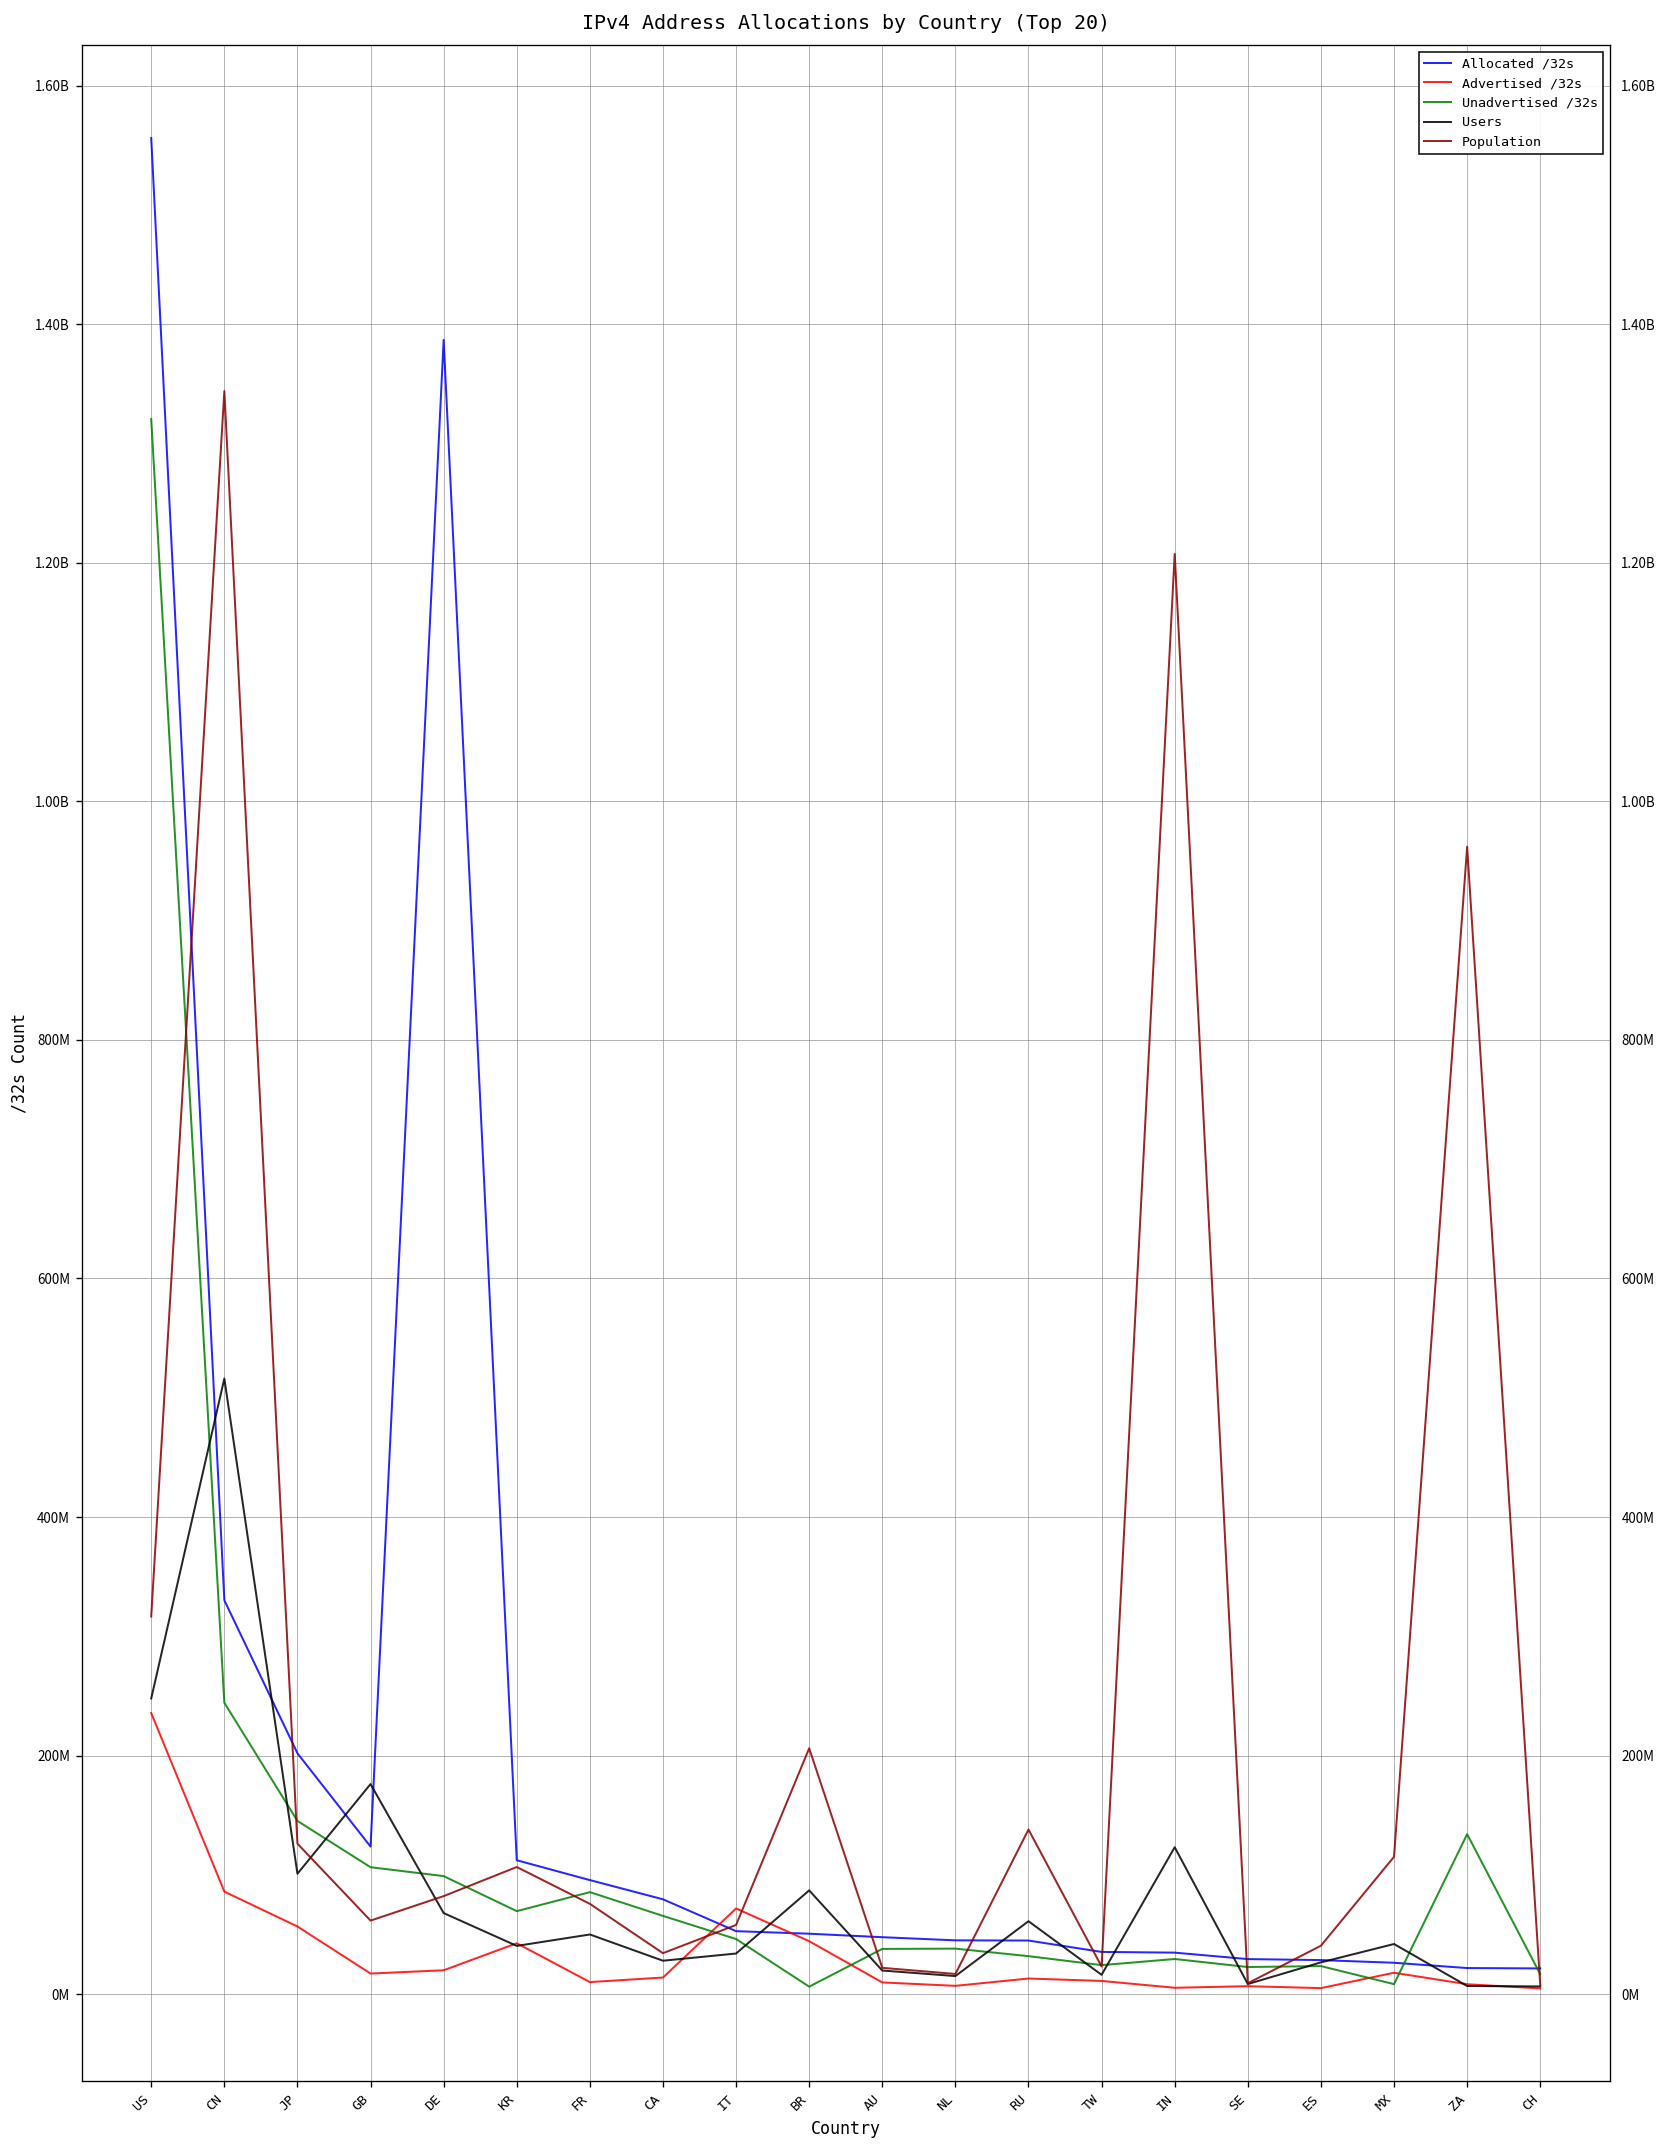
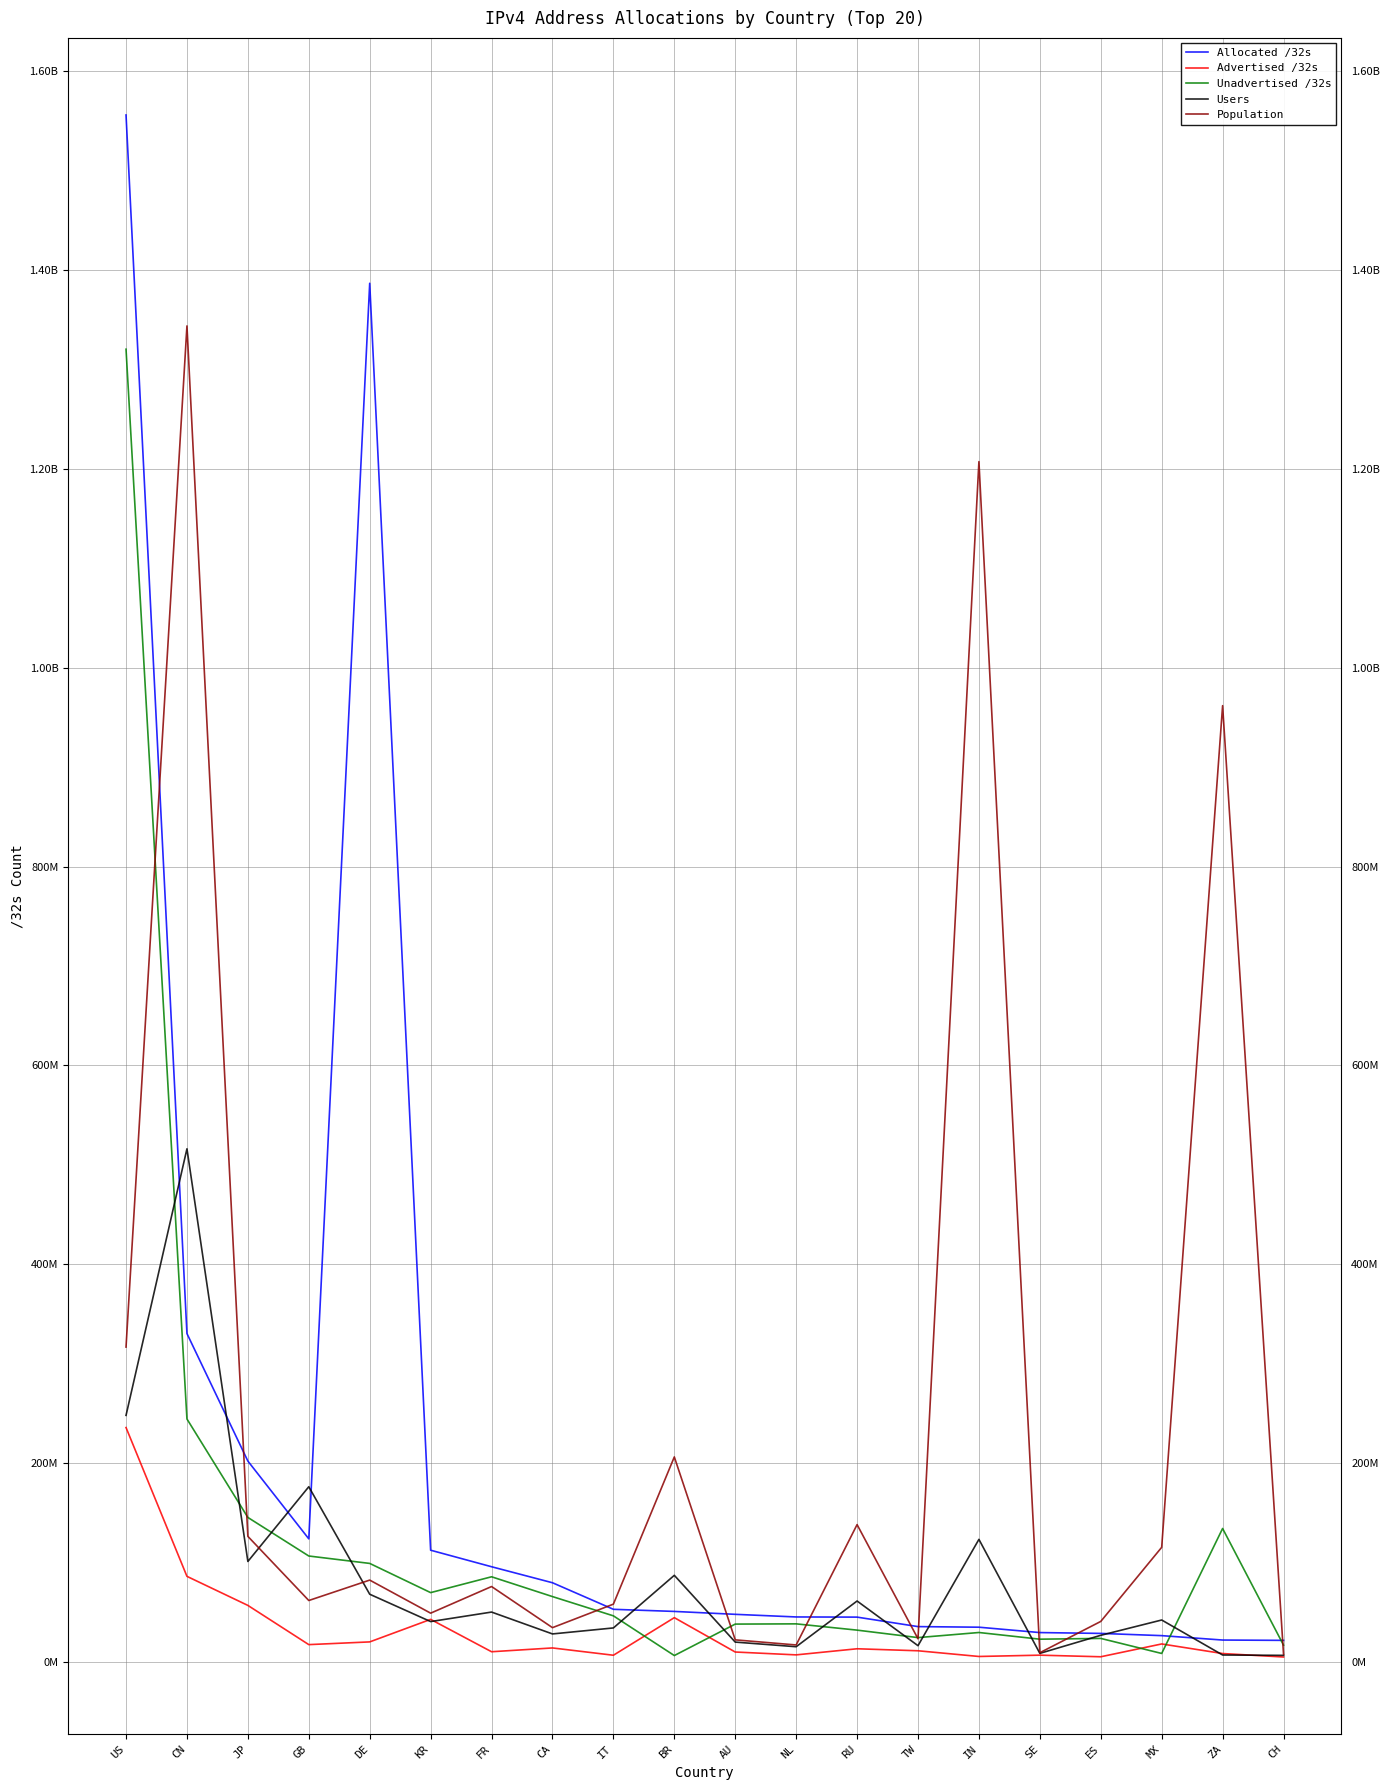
Population, KR: 110000000 -> 50000000
Advertised /32s, IT: 70000000 -> 10000000
